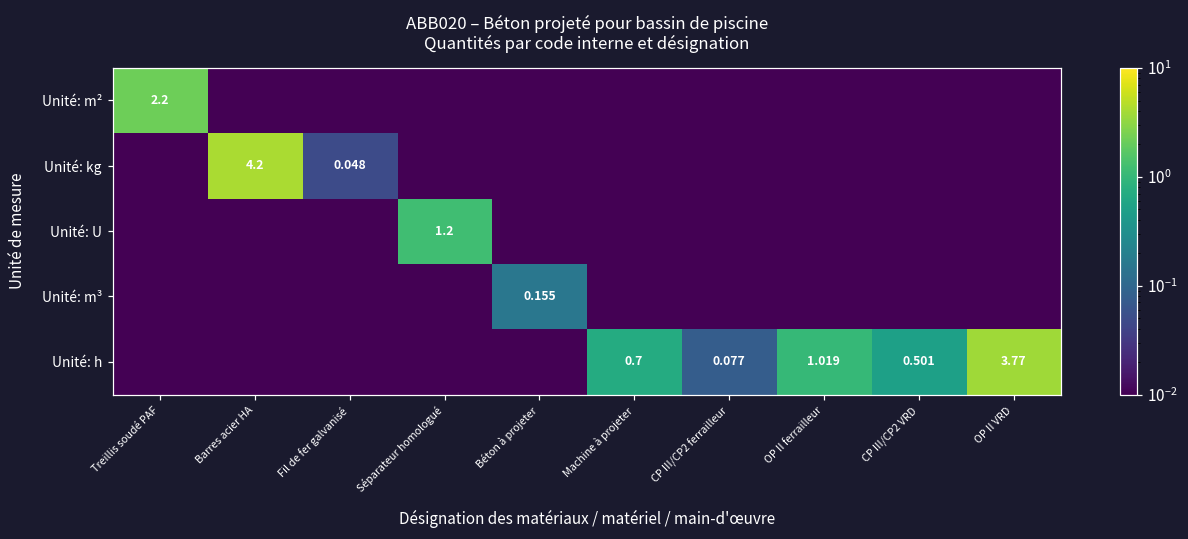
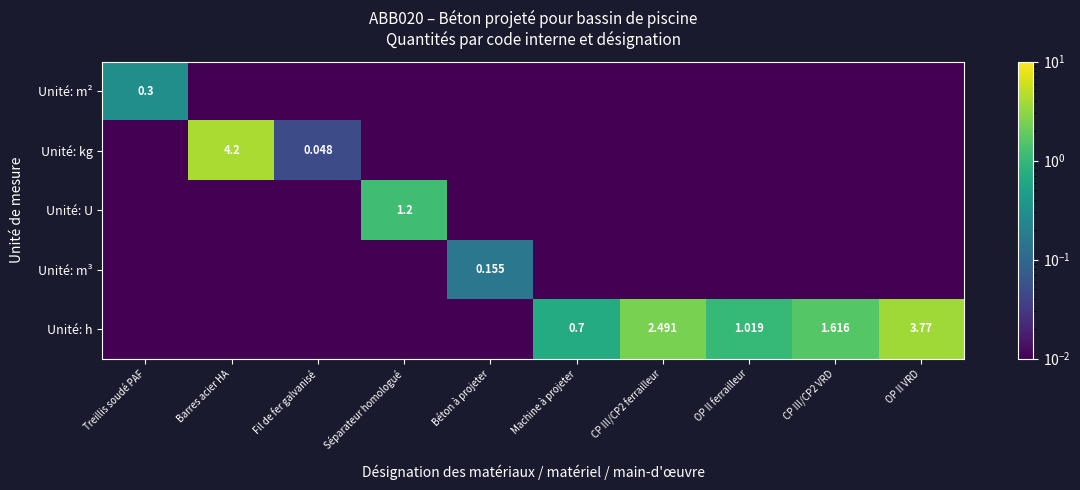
Unité: m², Treillis soudé PAF: 2.2 -> 0.3
Unité: h, CP III/CP2 ferrailleur: 0.077 -> 2.491
Unité: h, CP III/CP2 VRD: 0.501 -> 1.616
